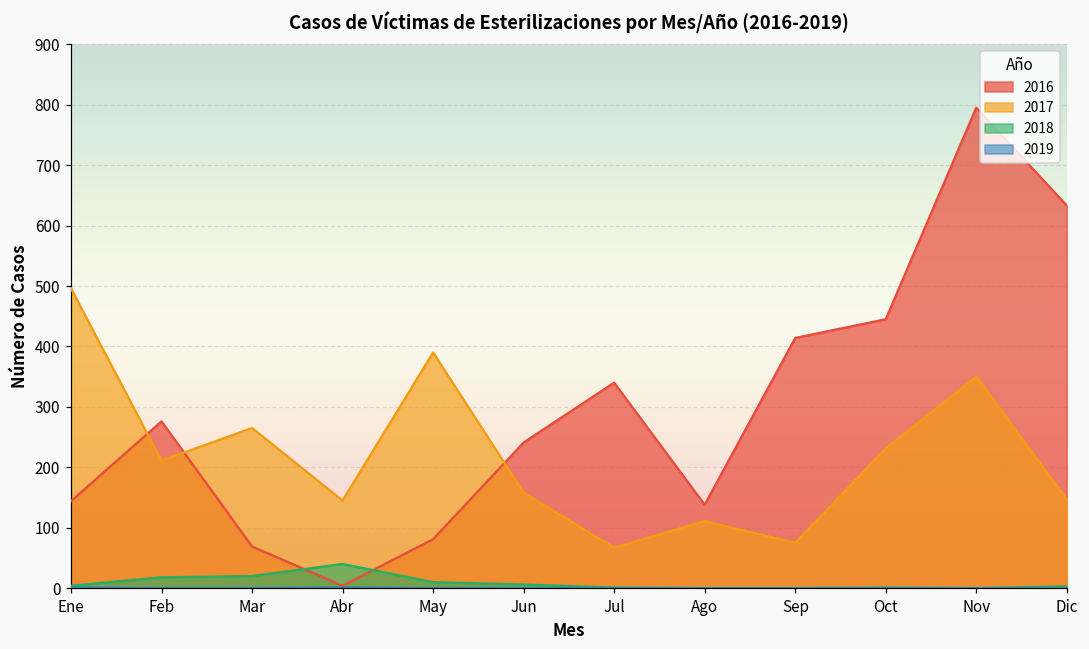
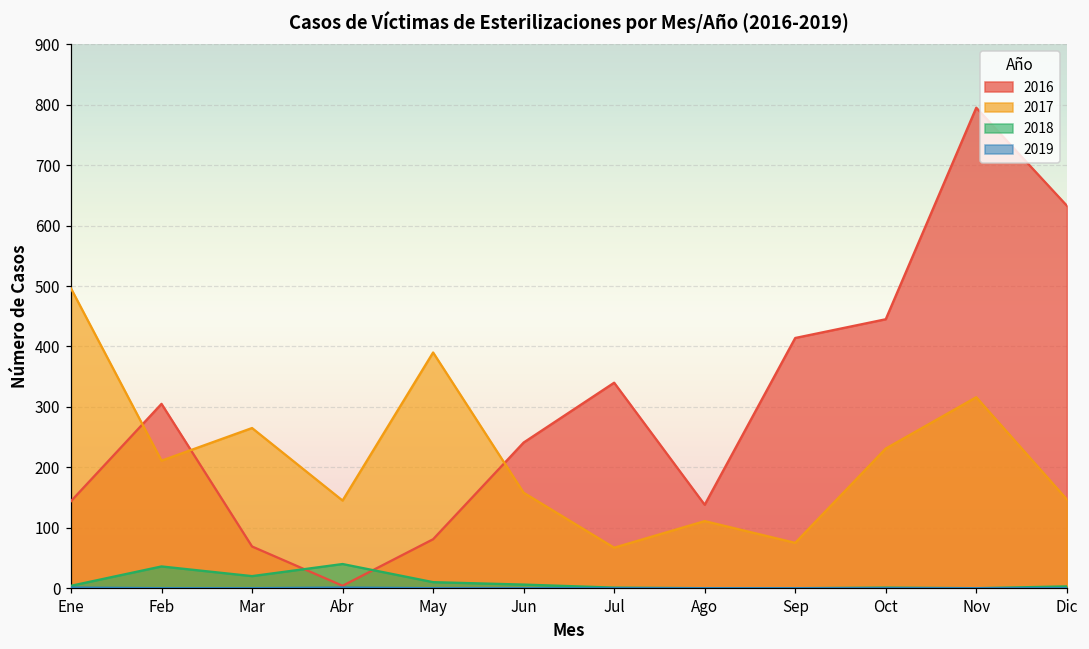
2016, Feb: 280 -> 310
2018, Feb: 20 -> 40
2017, Nov: 350 -> 320
